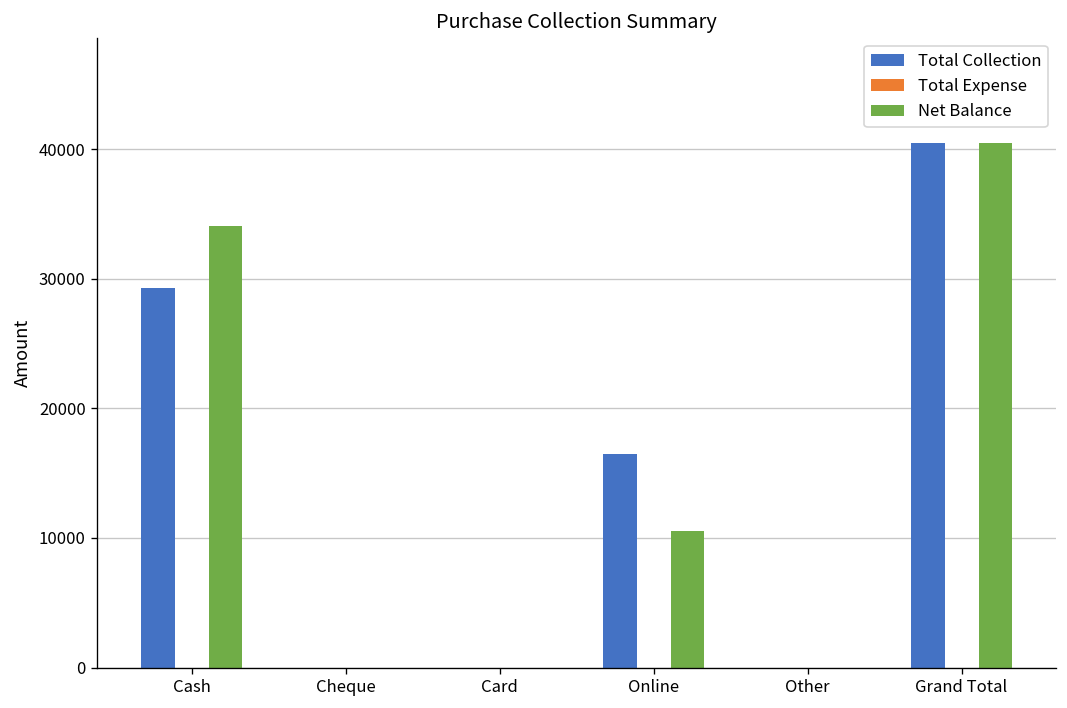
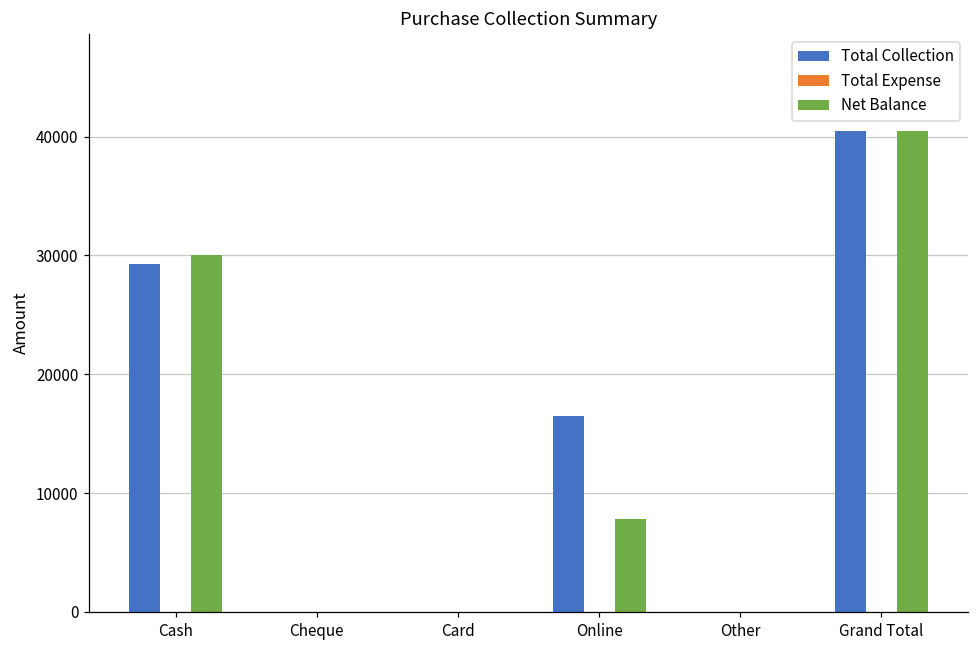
Net Balance, Cash: 34100 -> 30000
Net Balance, Online: 10500 -> 7800
